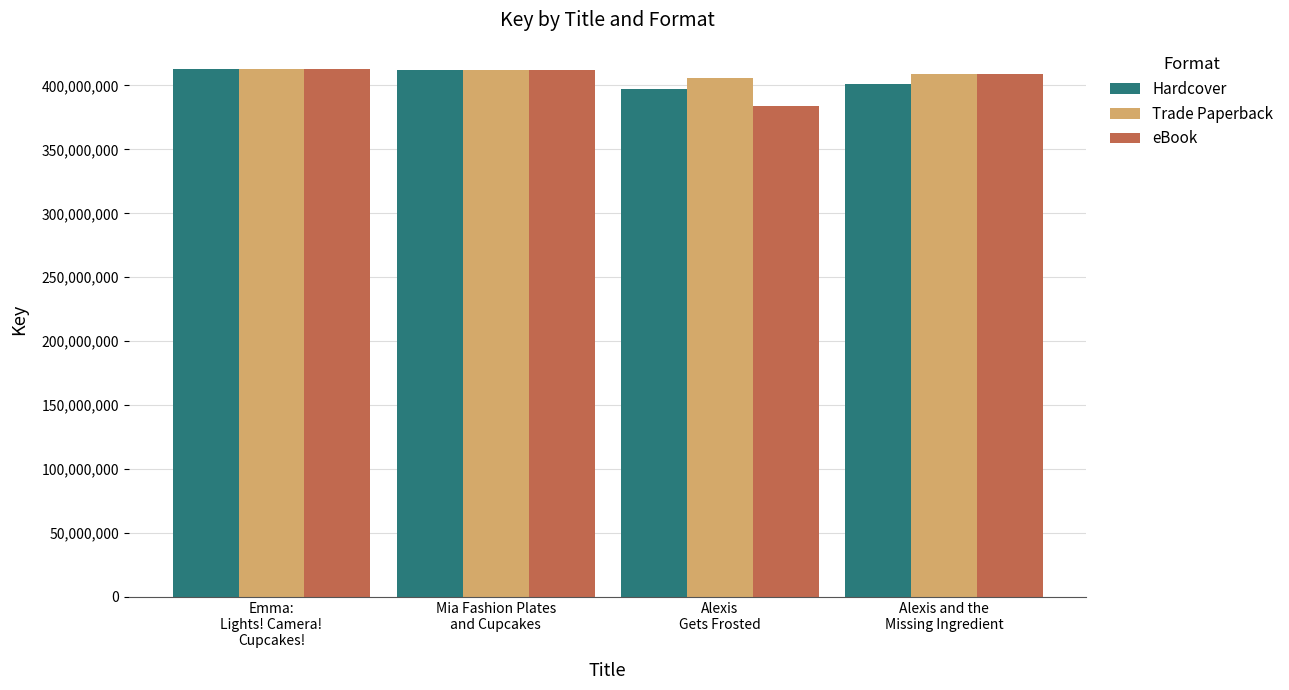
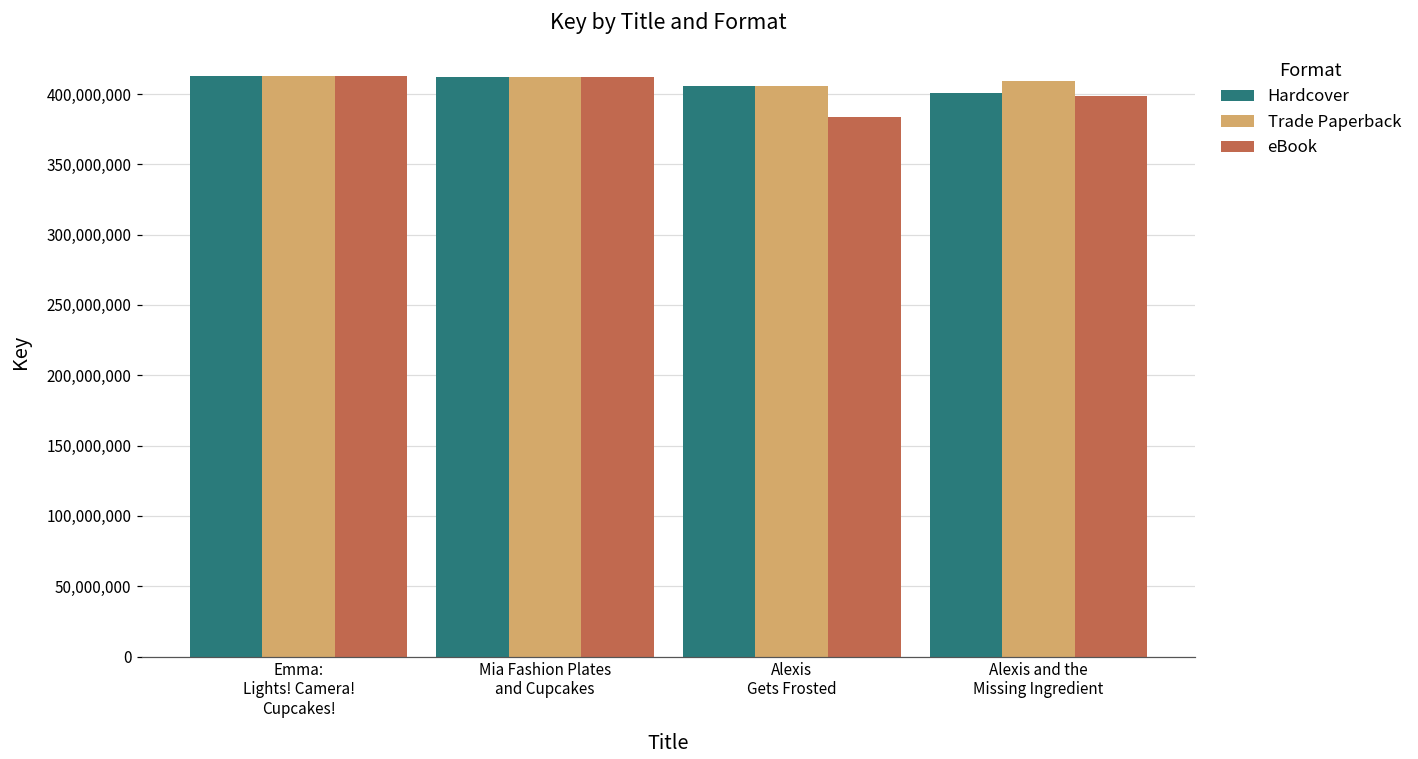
Hardcover, Alexis Gets Frosted: 397,000,000 -> 406,000,000
eBook, Alexis and the Missing Ingredient: 409,000,000 -> 399,000,000
